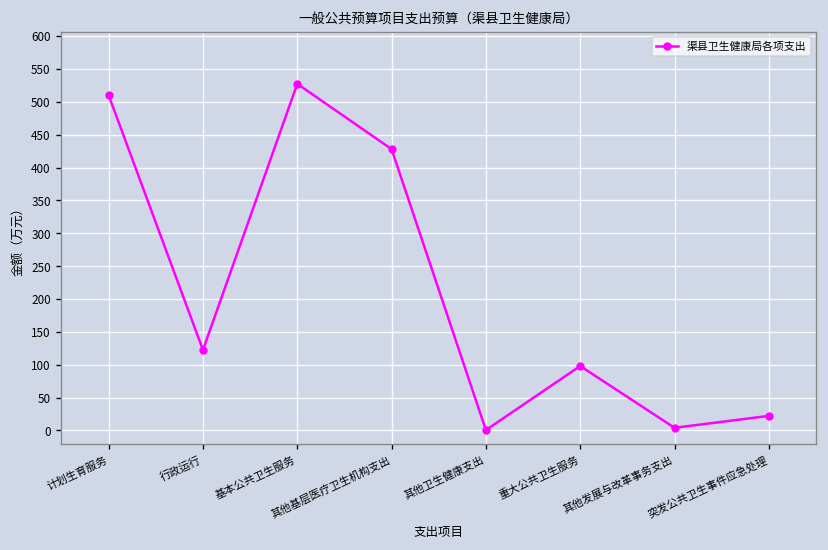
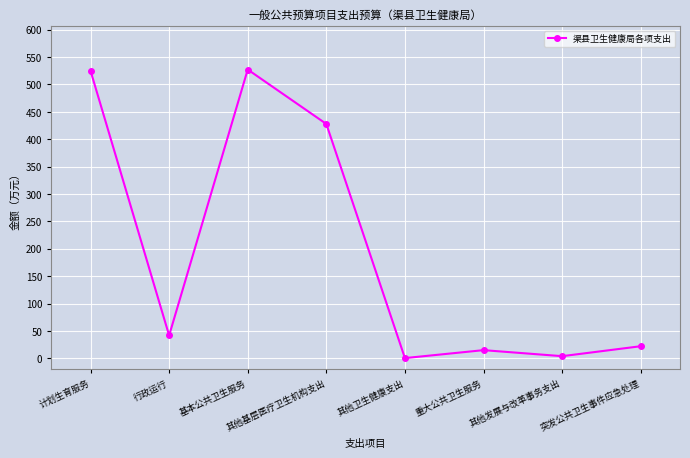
计划生育服务: 510 -> 530
行政运行: 120 -> 40
重大公共卫生服务: 100 -> 20
